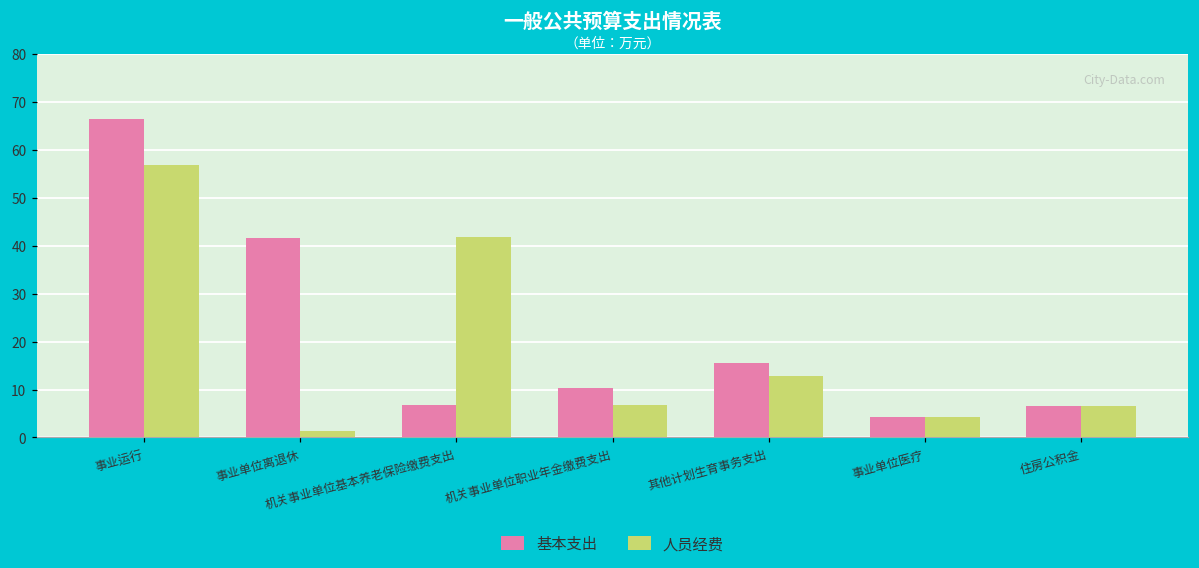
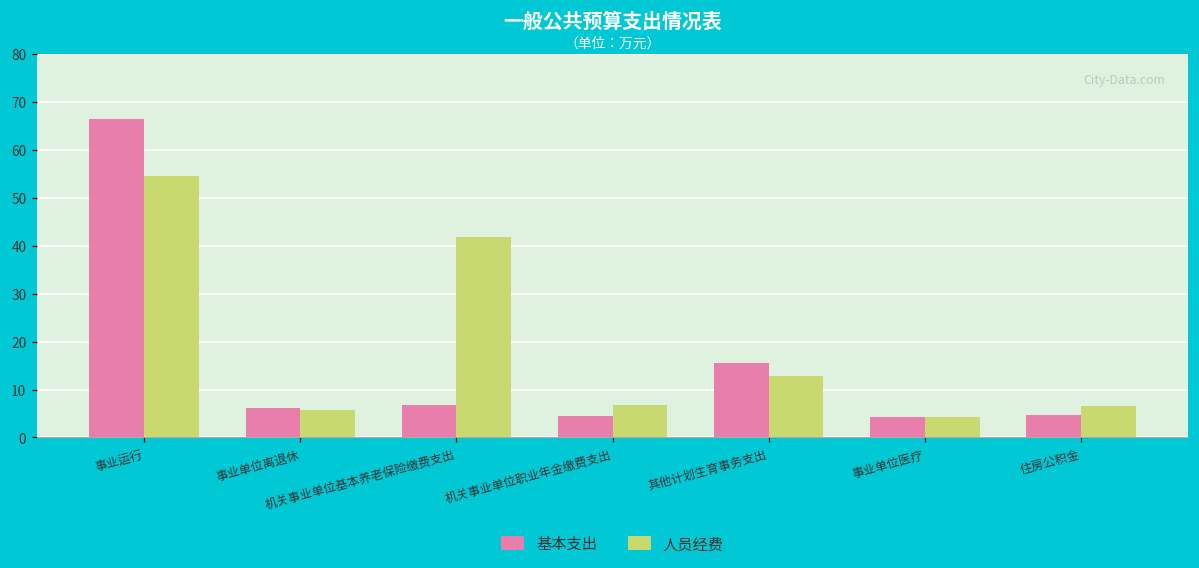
人员经费, 事业运行: 57 -> 55
基本支出, 事业单位离退休: 42 -> 6
人员经费, 事业单位离退休: 1 -> 6
基本支出, 机关事业单位职业年金缴费支出: 10 -> 4
基本支出, 住房公积金: 7 -> 5
